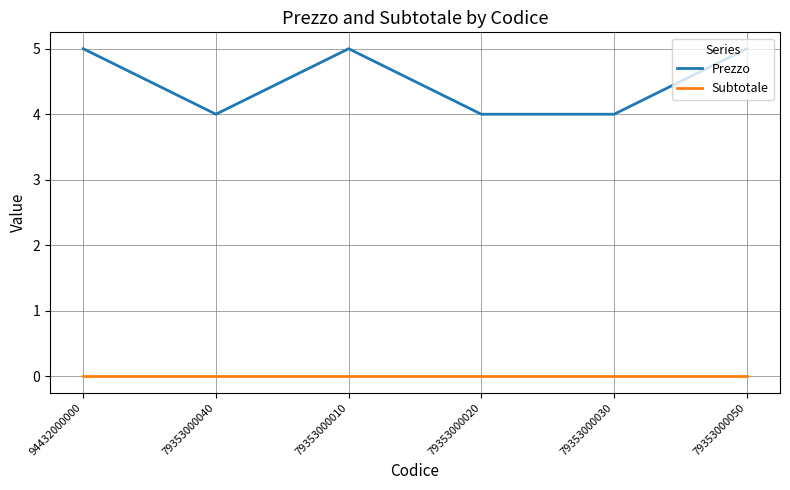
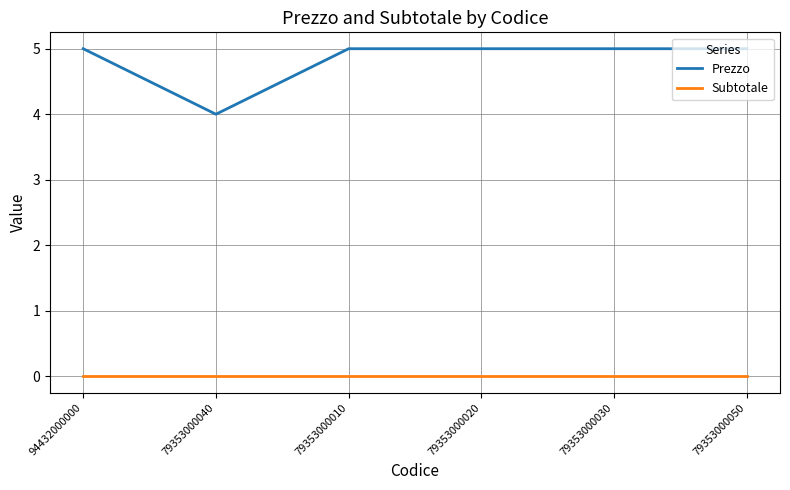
Prezzo, 79353000020: 4 -> 5
Prezzo, 79353000030: 4 -> 5
